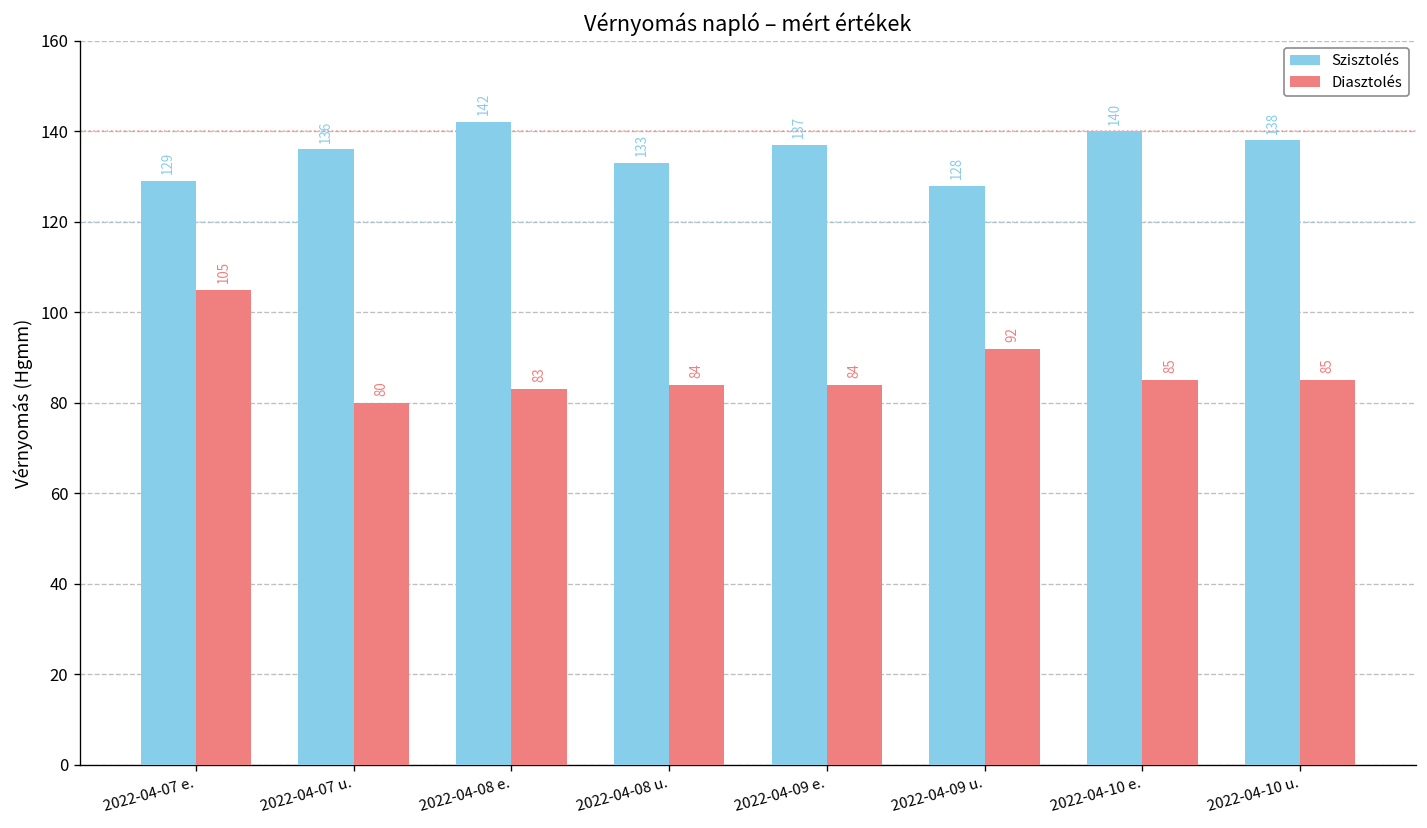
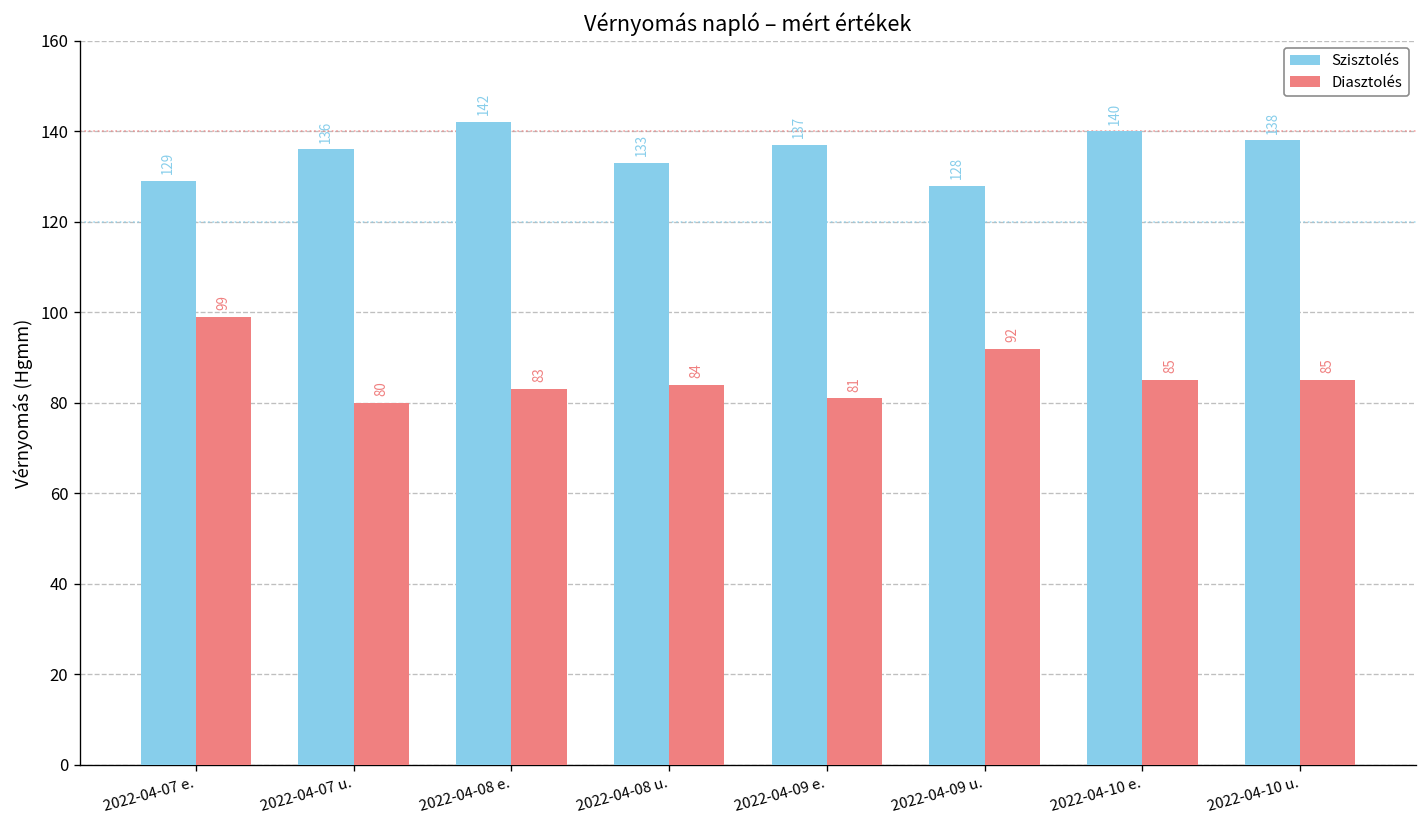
Diasztolés, 2022-04-07 e.: 105 -> 99
Diasztolés, 2022-04-09 e.: 84 -> 81
